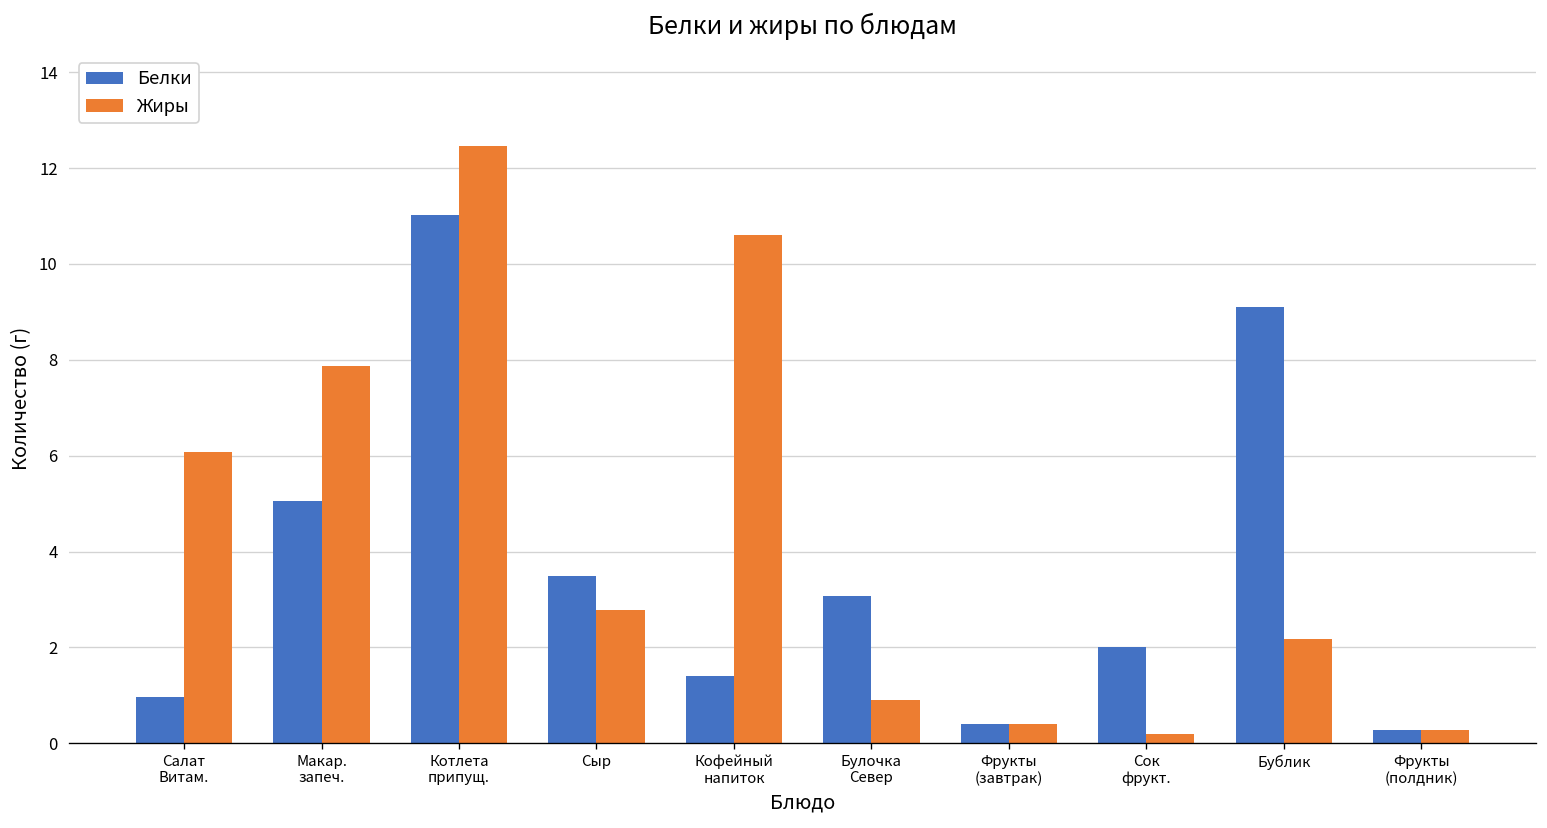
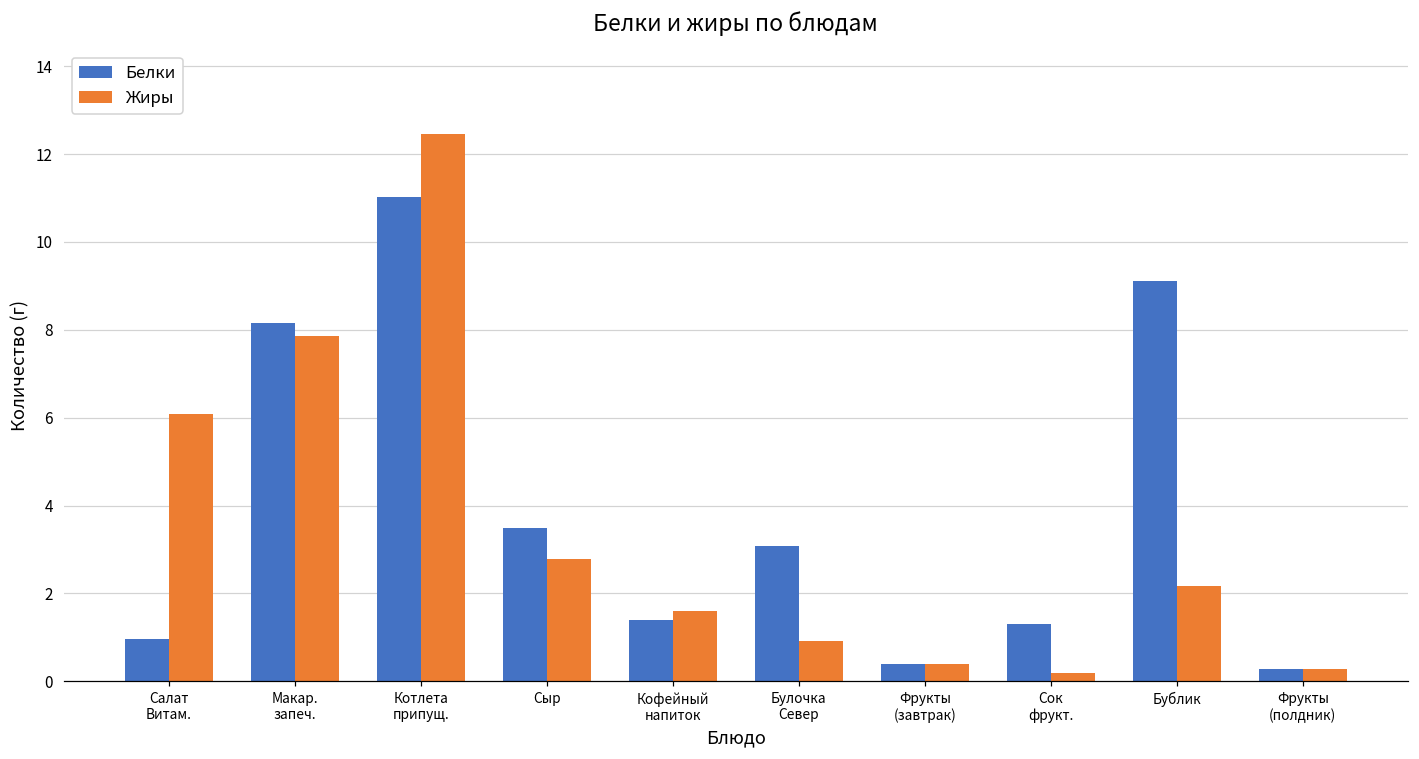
Белки, Макар. запеч.: 5.1 -> 8.2
Жиры, Кофейный напиток: 10.6 -> 1.6
Белки, Сок фрукт.: 2.0 -> 1.3
